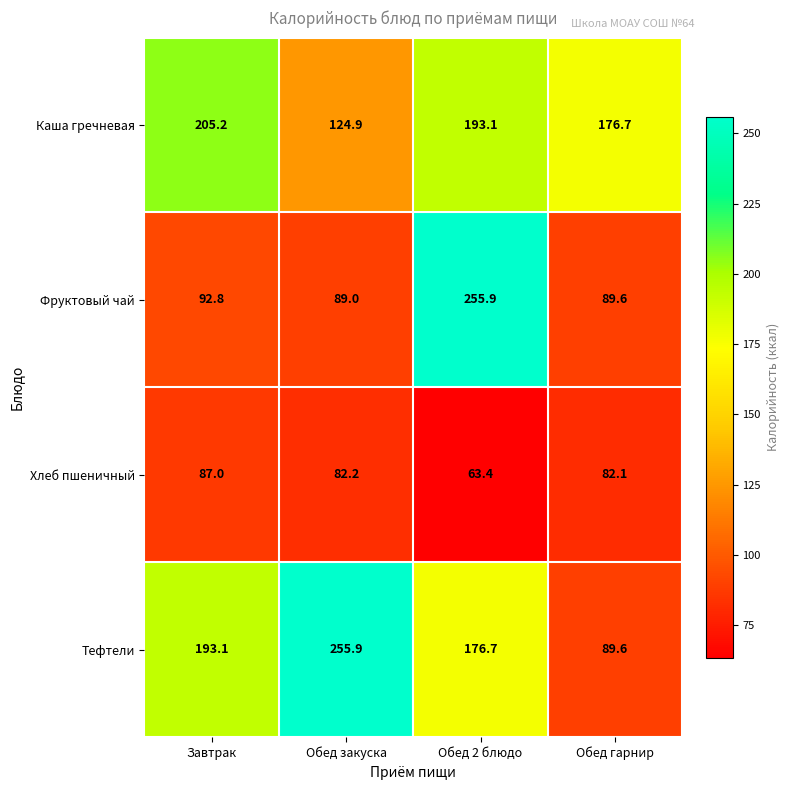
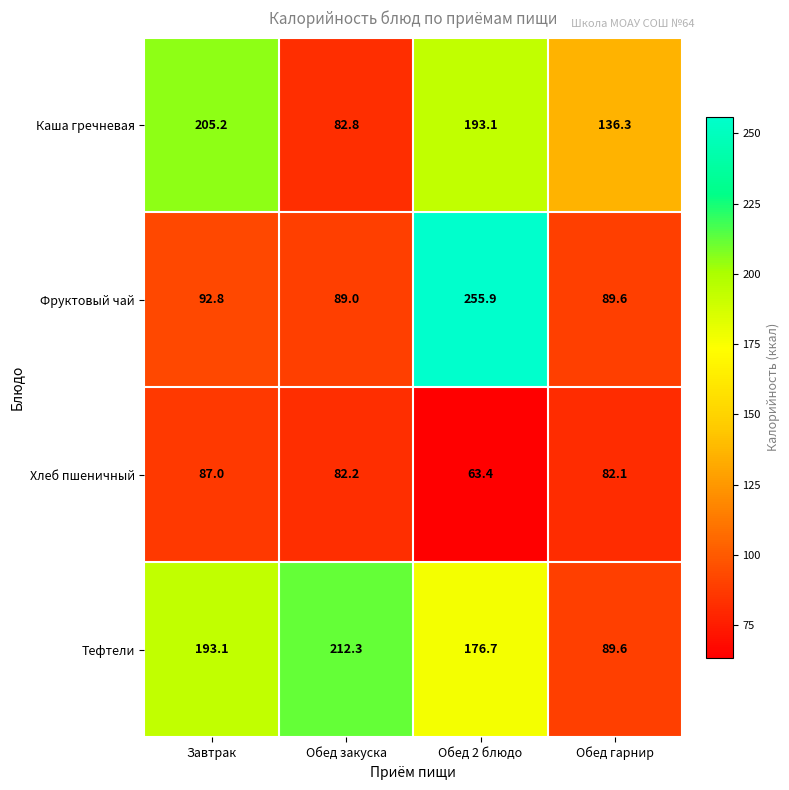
Каша гречневая, Обед закуска: 124.9 -> 82.8
Каша гречневая, Обед гарнир: 176.7 -> 136.3
Тефтели, Обед закуска: 255.9 -> 212.3
